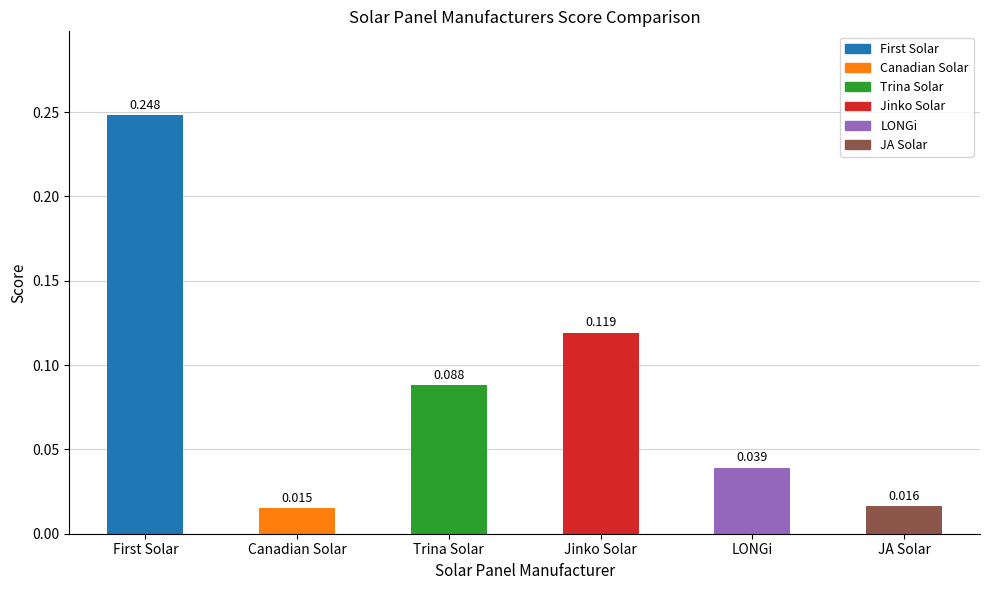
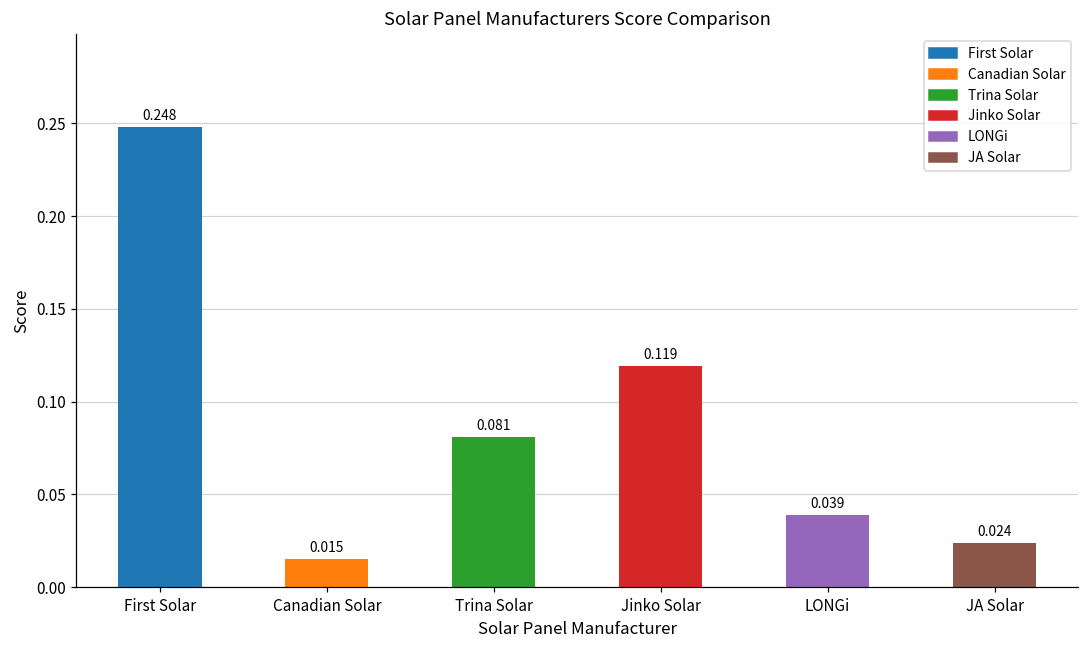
Trina Solar: 0.088 -> 0.081
JA Solar: 0.016 -> 0.024
